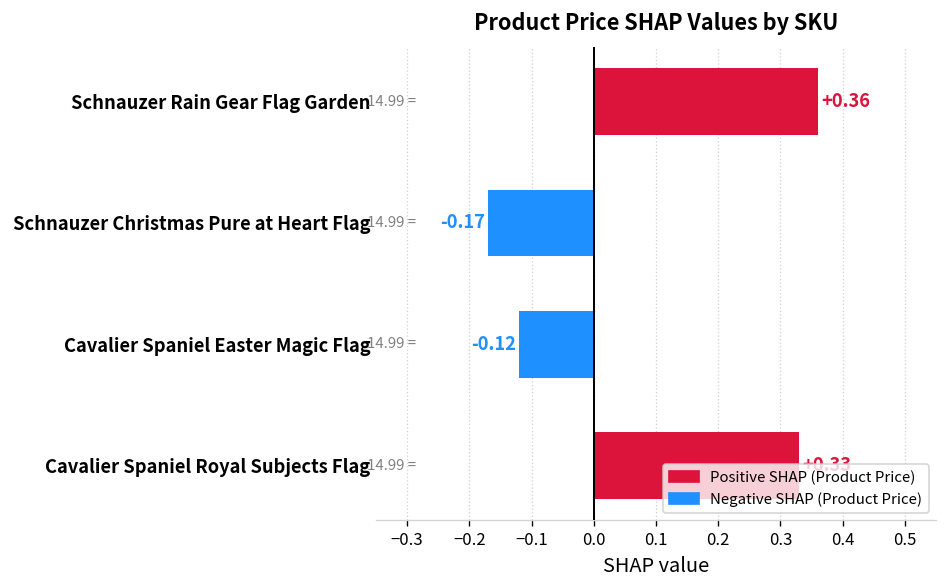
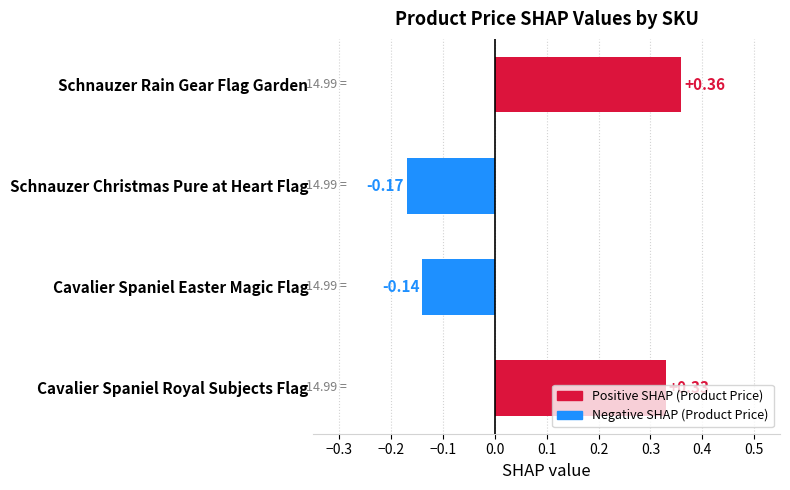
Cavalier Spaniel Easter Magic Flag: -0.12 -> -0.14
